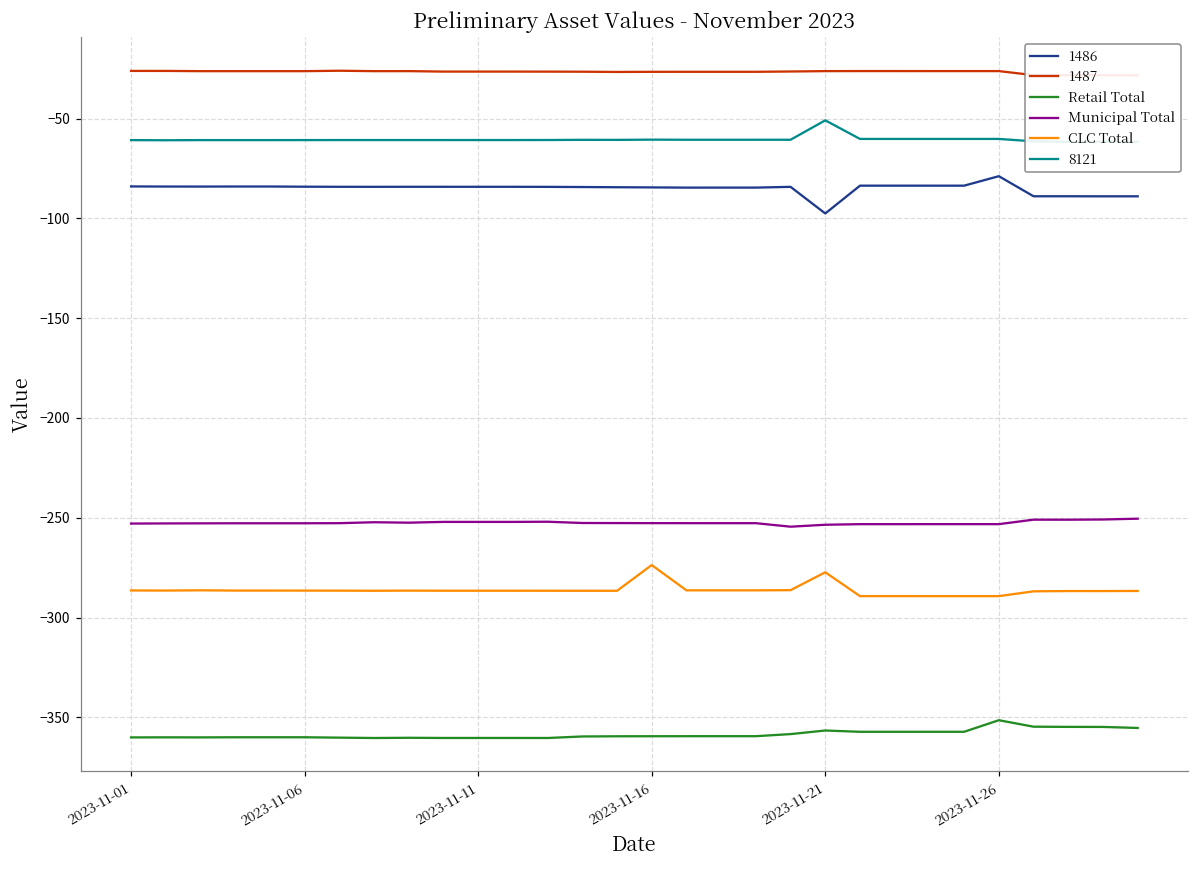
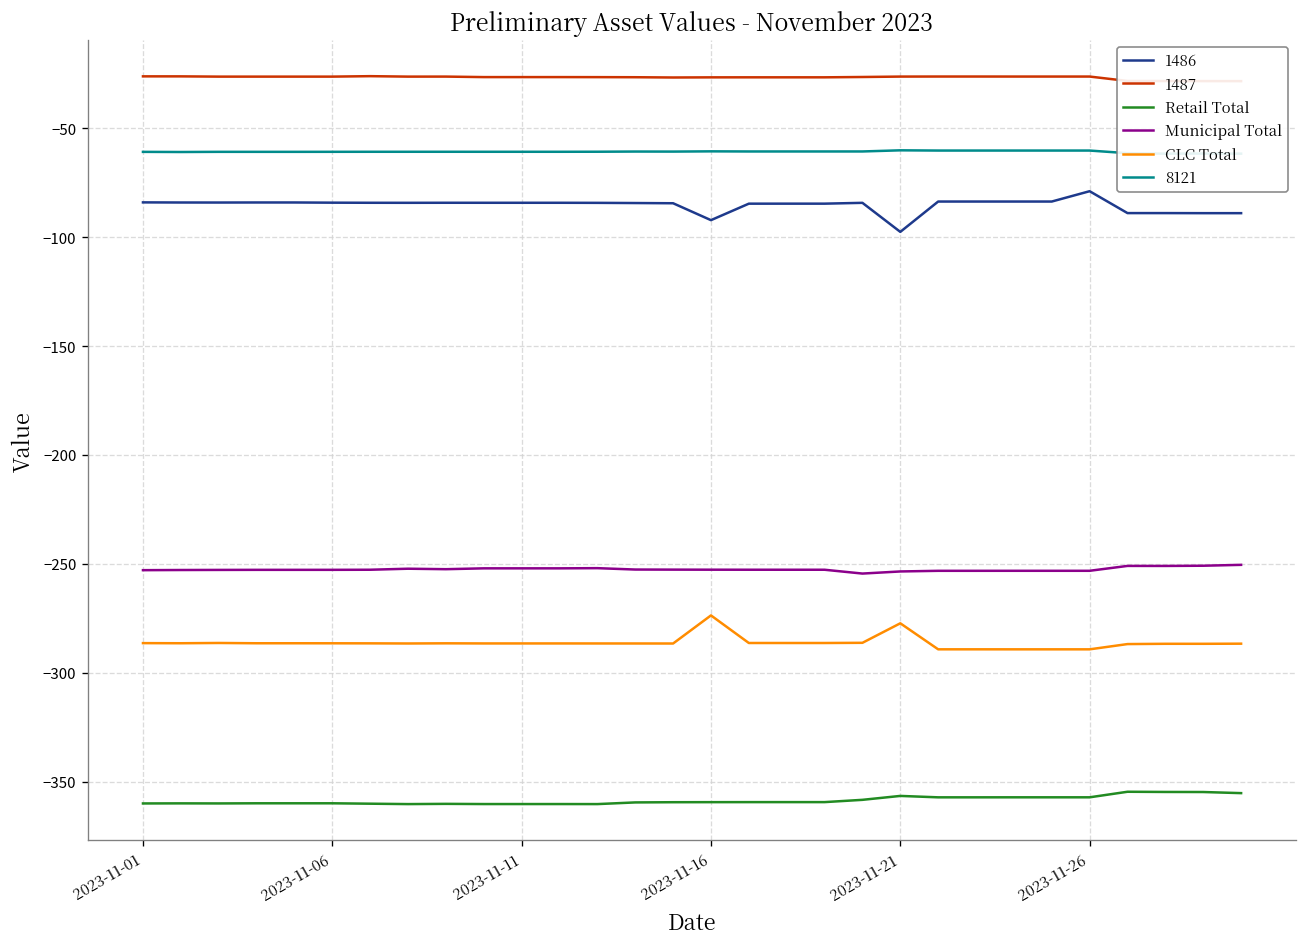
1486, 2023-11-16: -84 -> -92
8121, 2023-11-21: -51 -> -60
Retail Total, 2023-11-26: -351 -> -357
